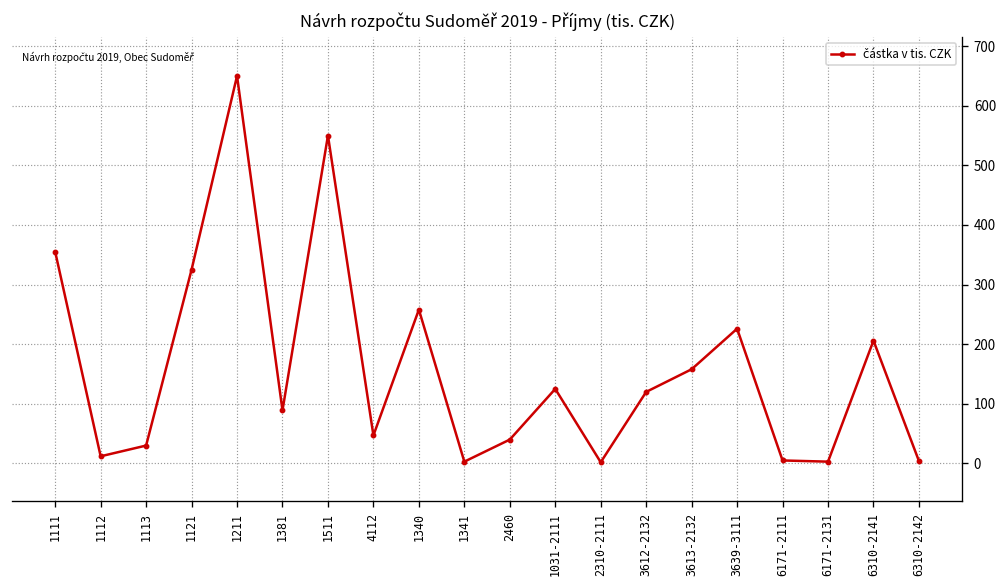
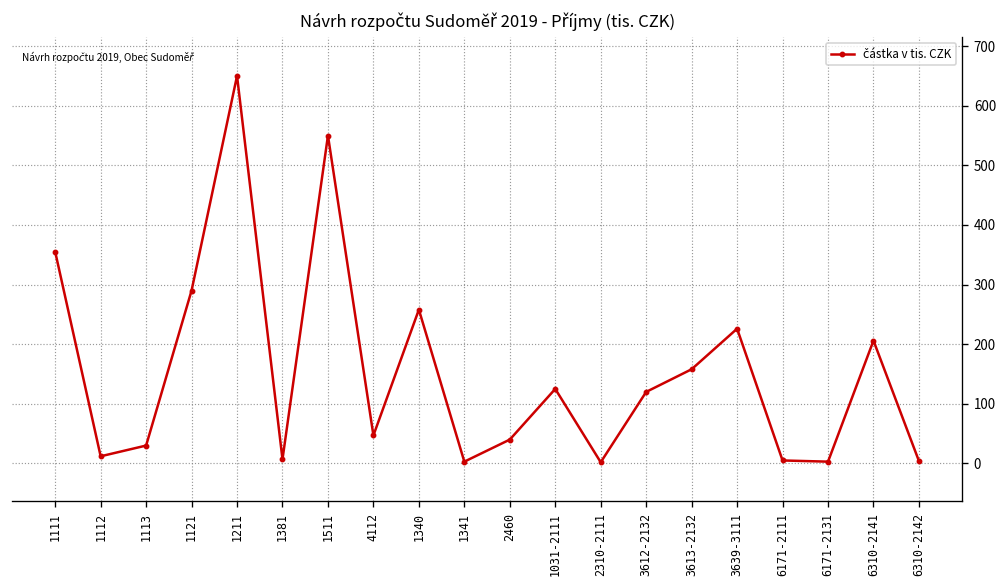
1121: 330 -> 290
1381: 90 -> 10
